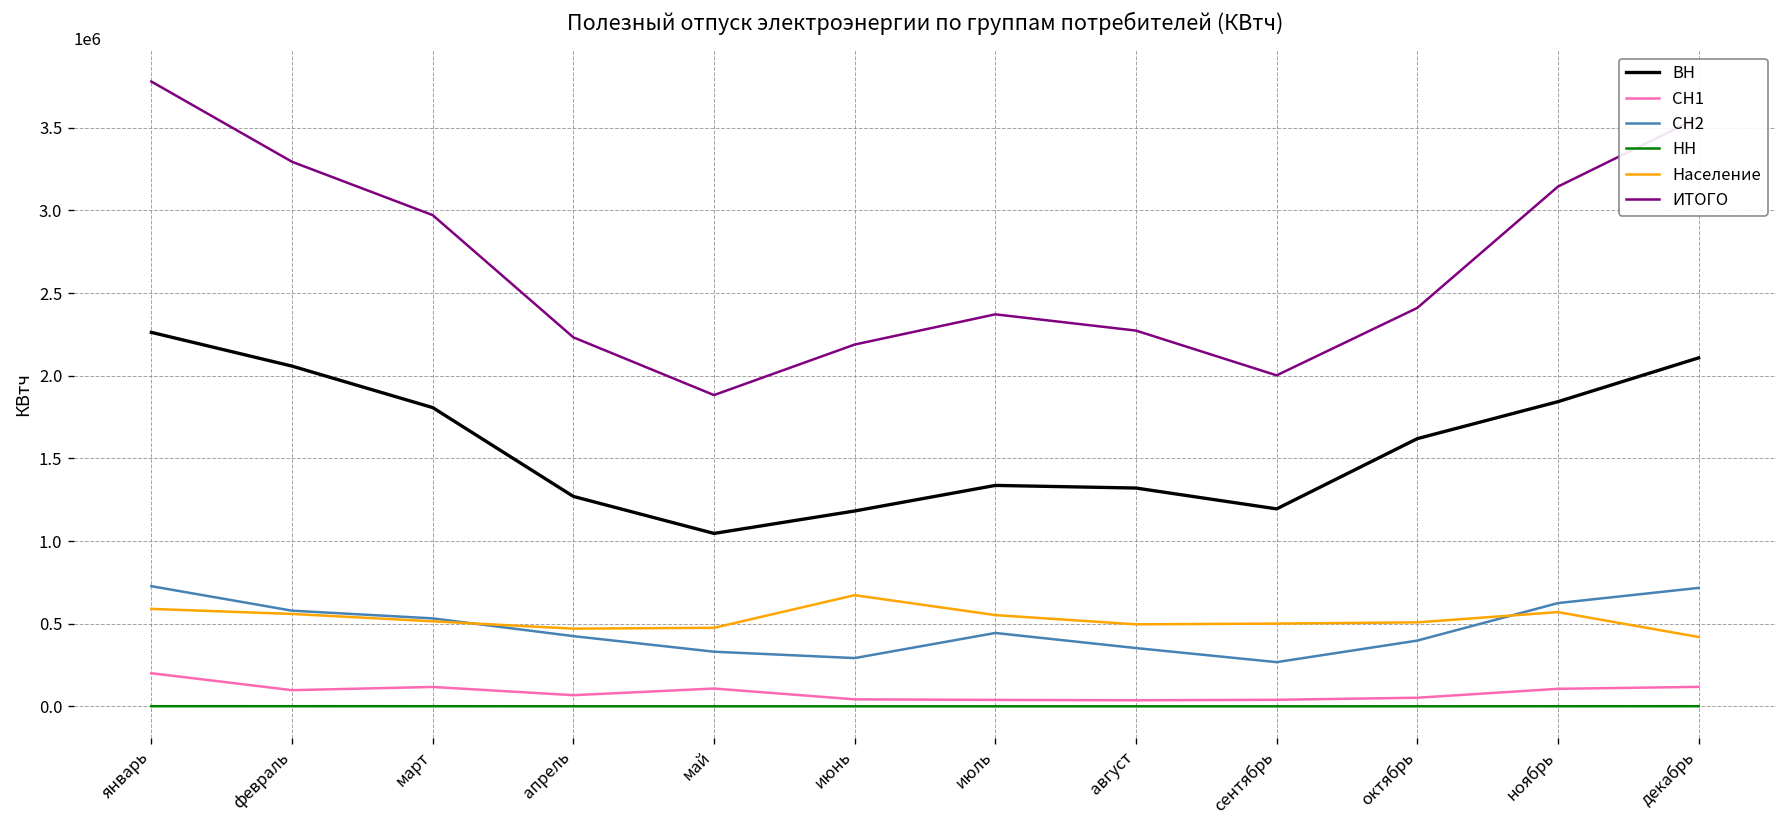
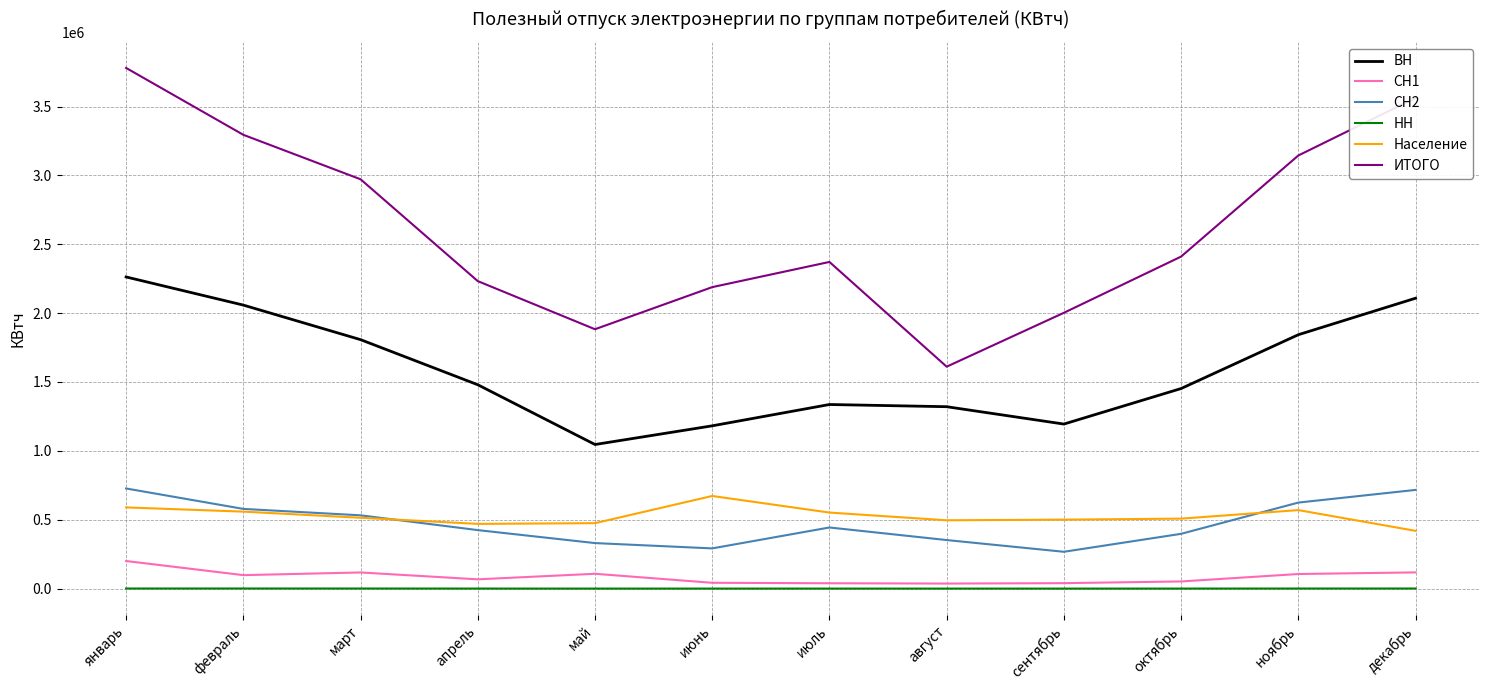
ВН, апрель: 1270000 -> 1480000
ИТОГО, август: 2270000 -> 1610000
ВН, октябрь: 1620000 -> 1450000
